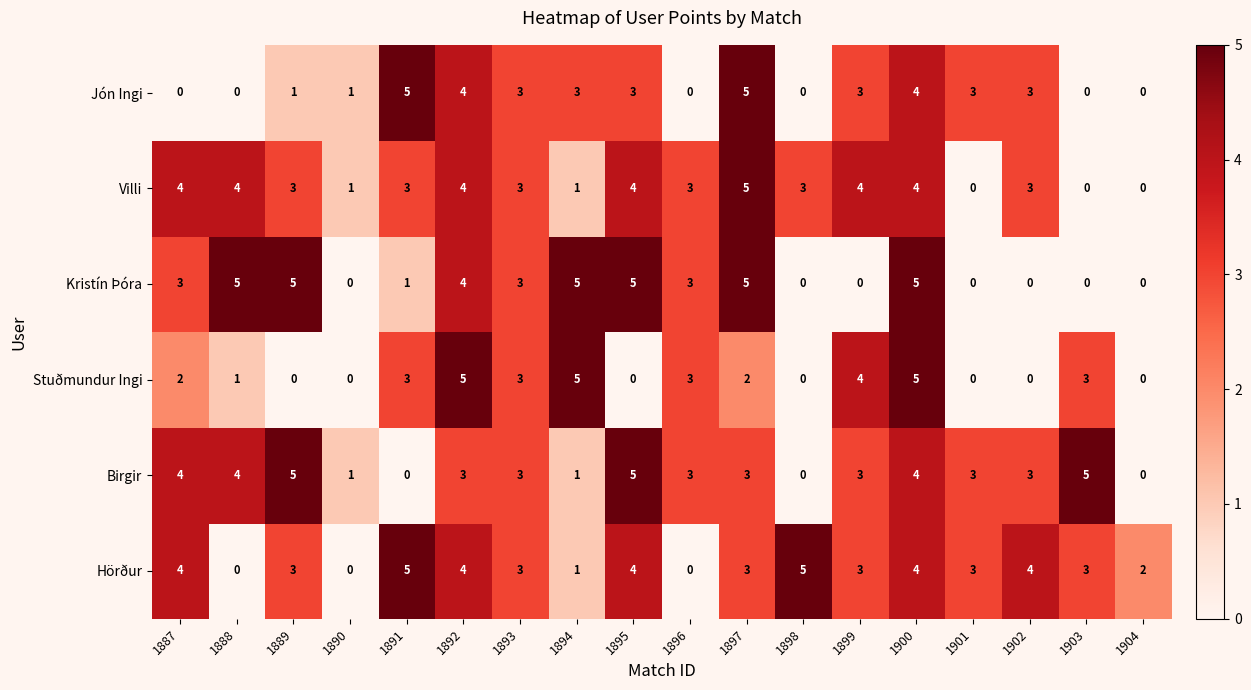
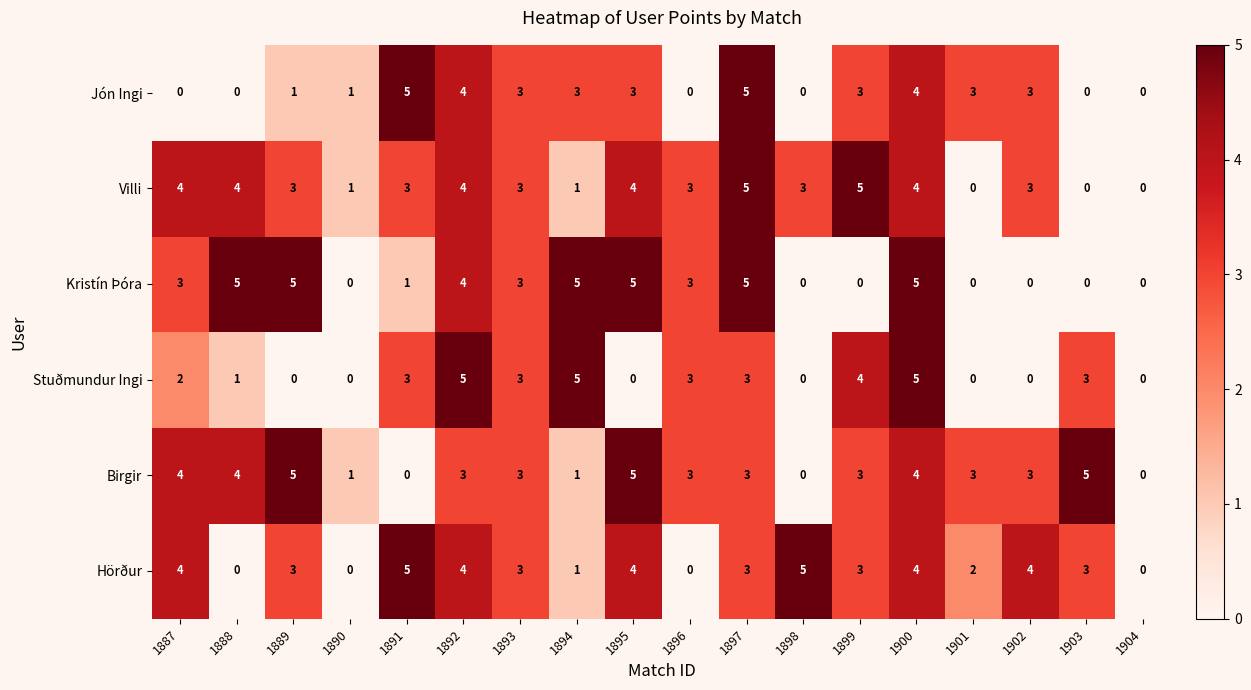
Villi, 1899: 4 -> 5
Stuðmundur Ingi, 1897: 2 -> 3
Hörður, 1901: 3 -> 2
Hörður, 1904: 2 -> 0
